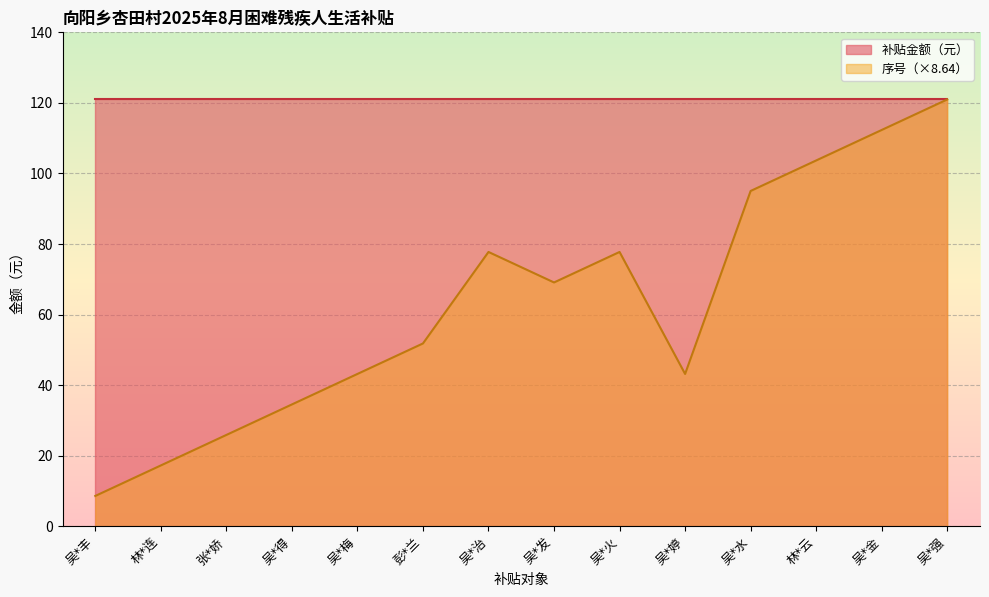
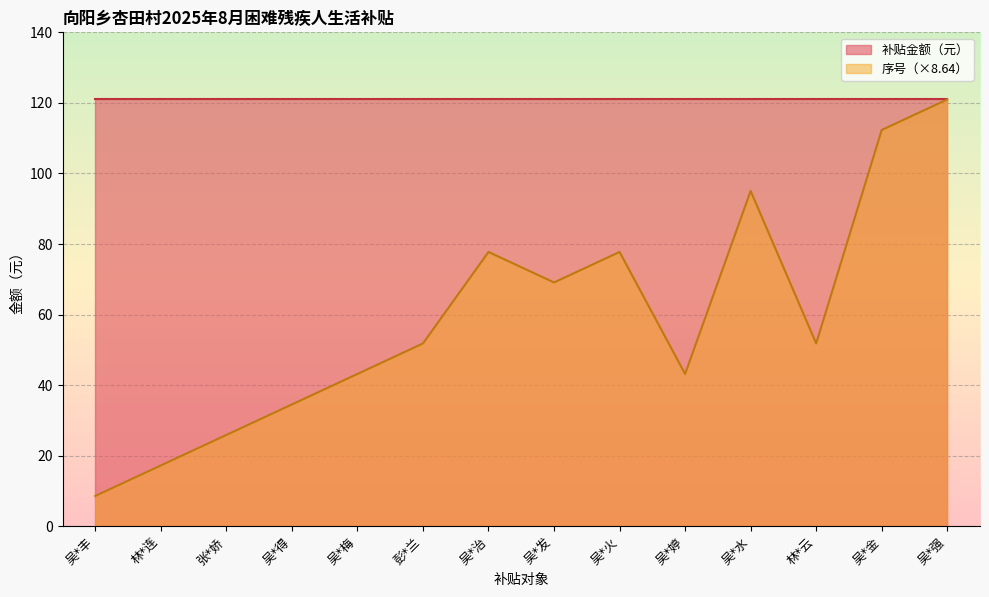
序号（×8.64）, 林*云: 104 -> 52
